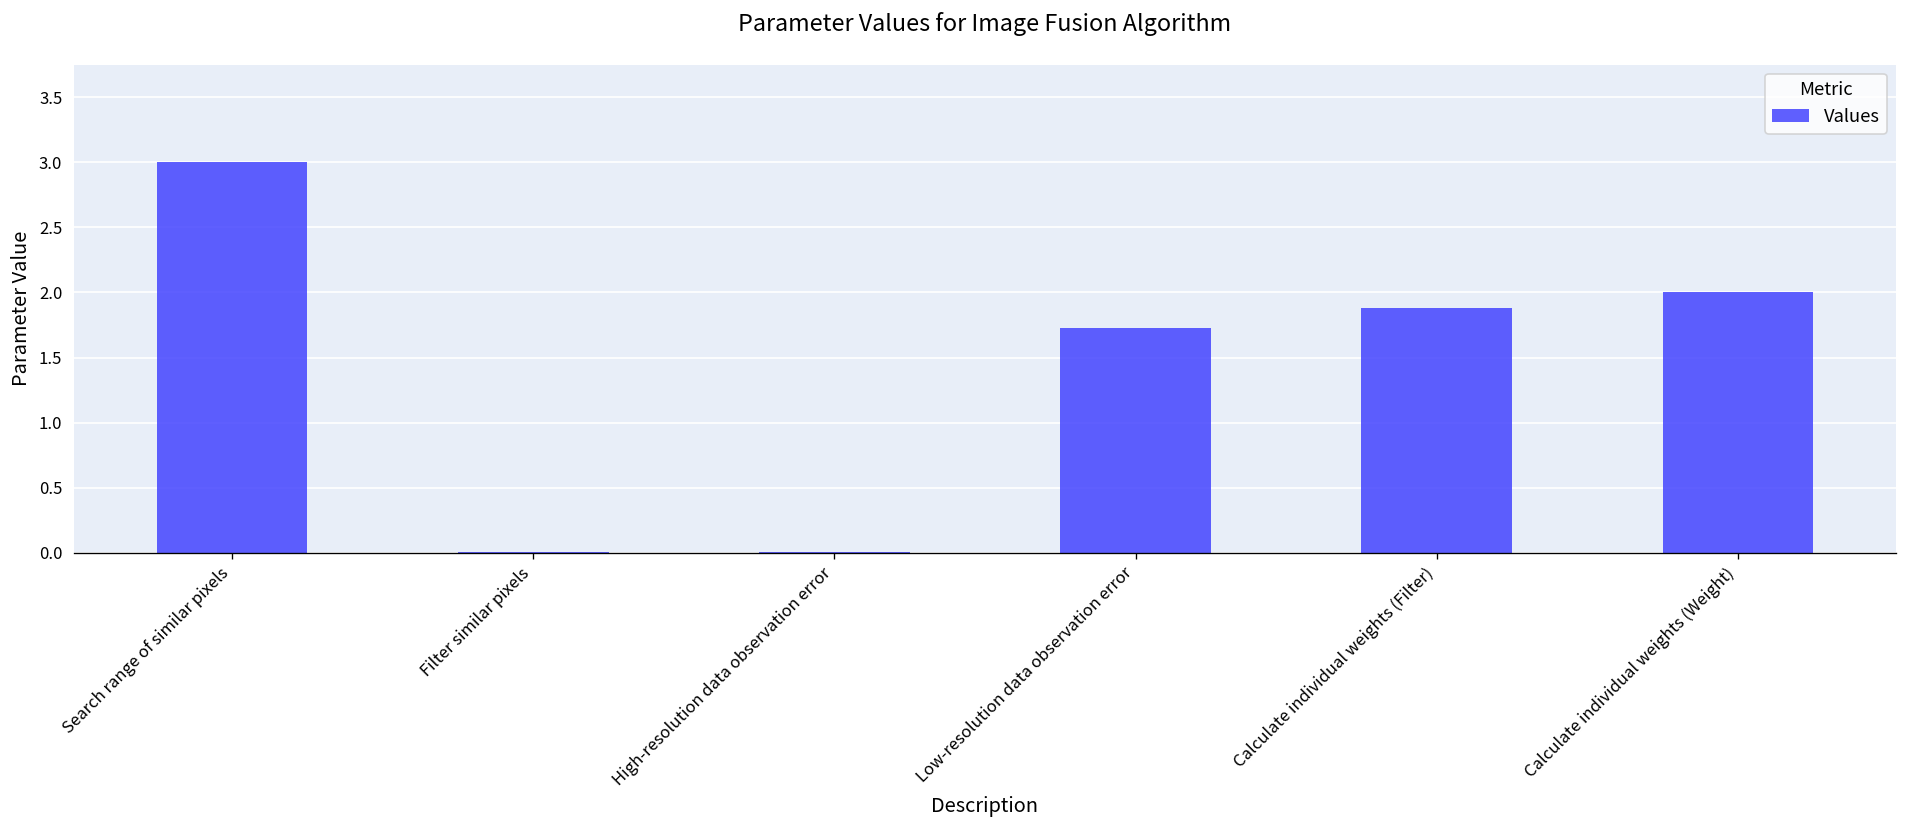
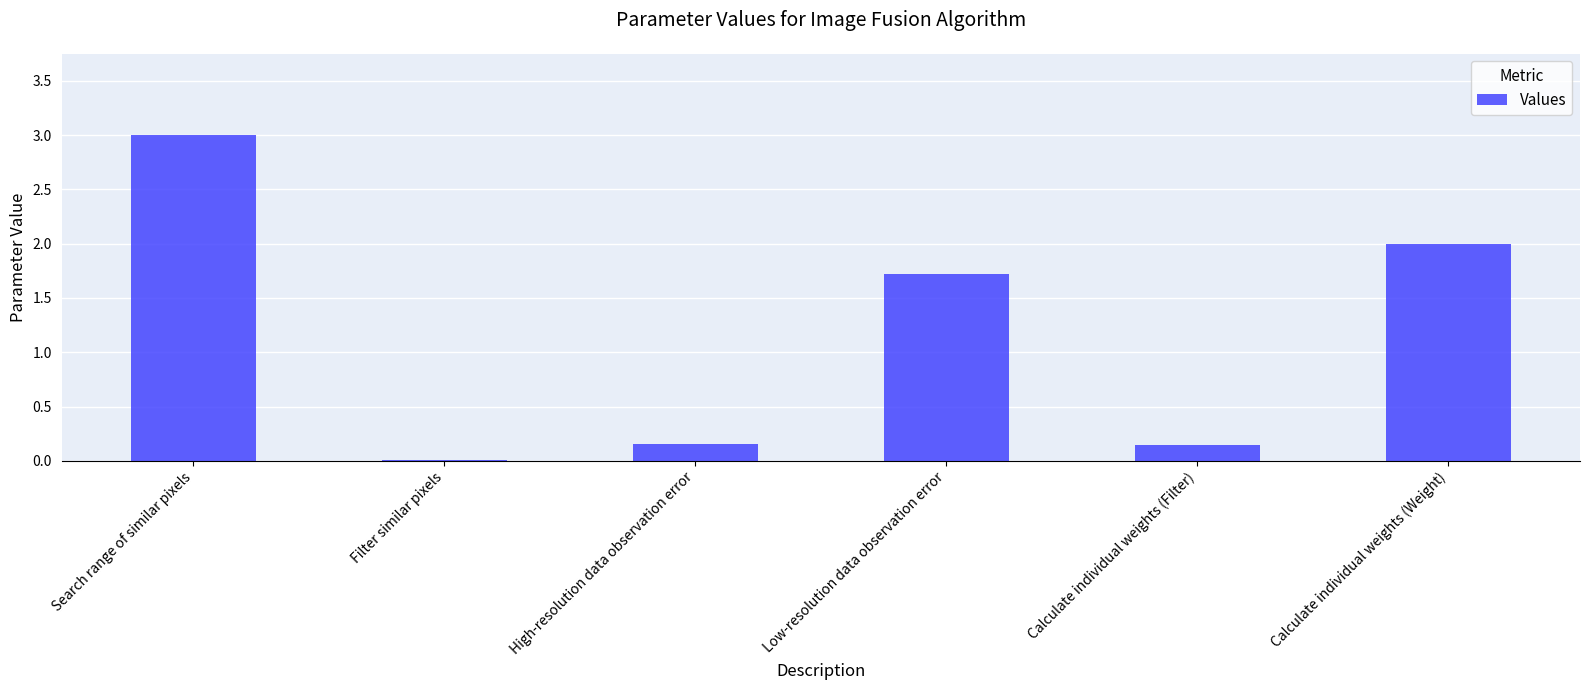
High-resolution data observation error: 0.01 -> 0.15
Calculate individual weights (Filter): 1.88 -> 0.15
